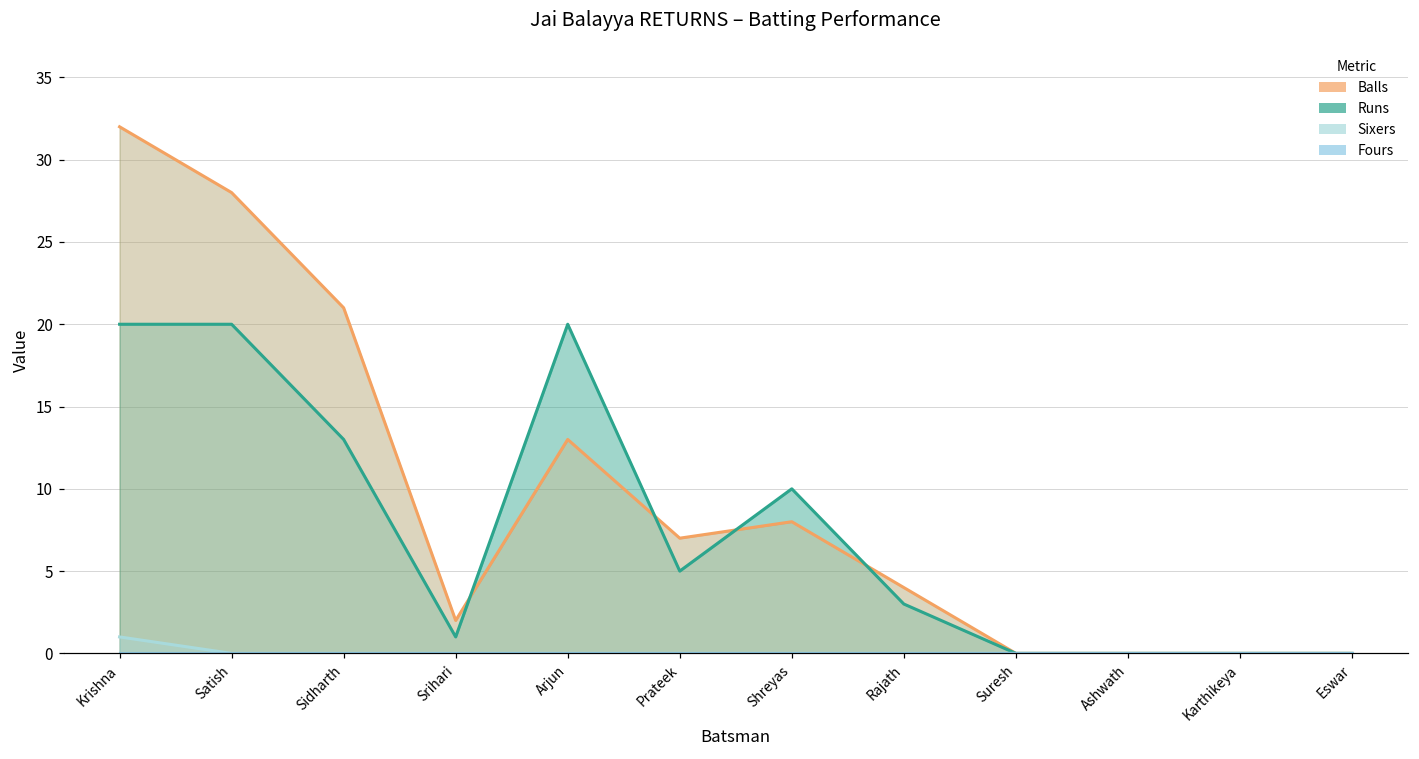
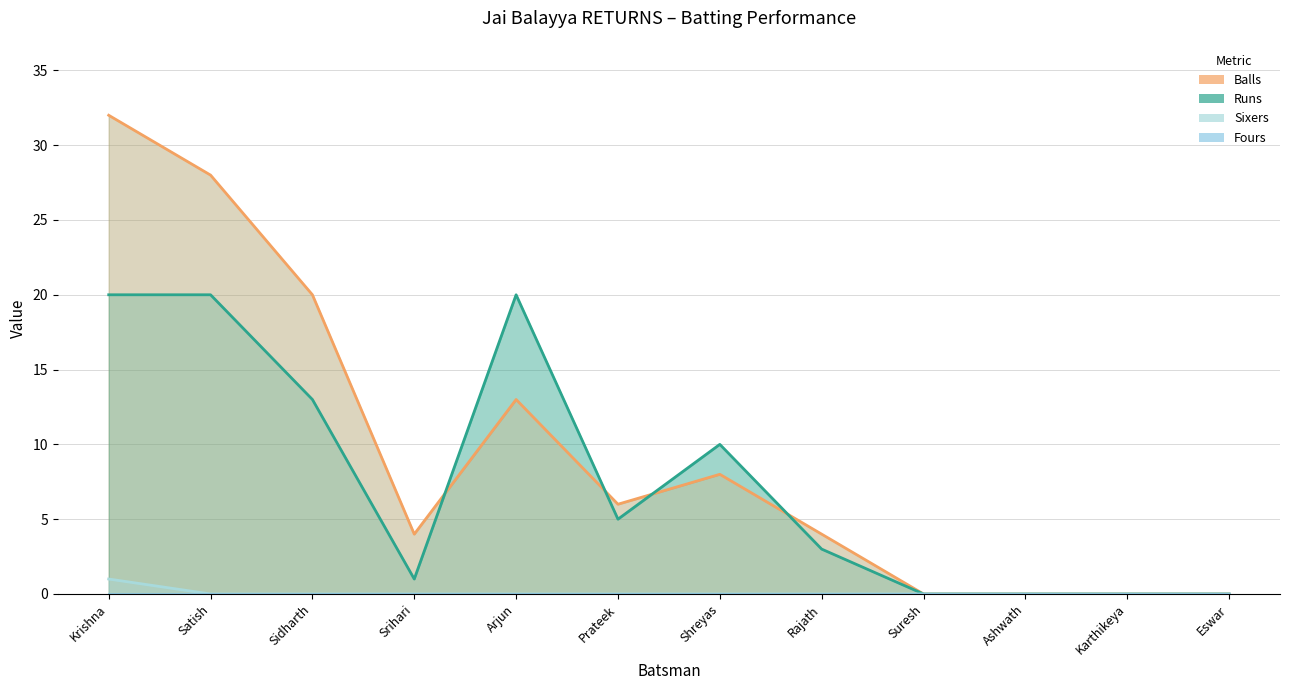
Balls, Sidharth: 21 -> 20
Balls, Srihari: 2 -> 4
Balls, Prateek: 7 -> 6
